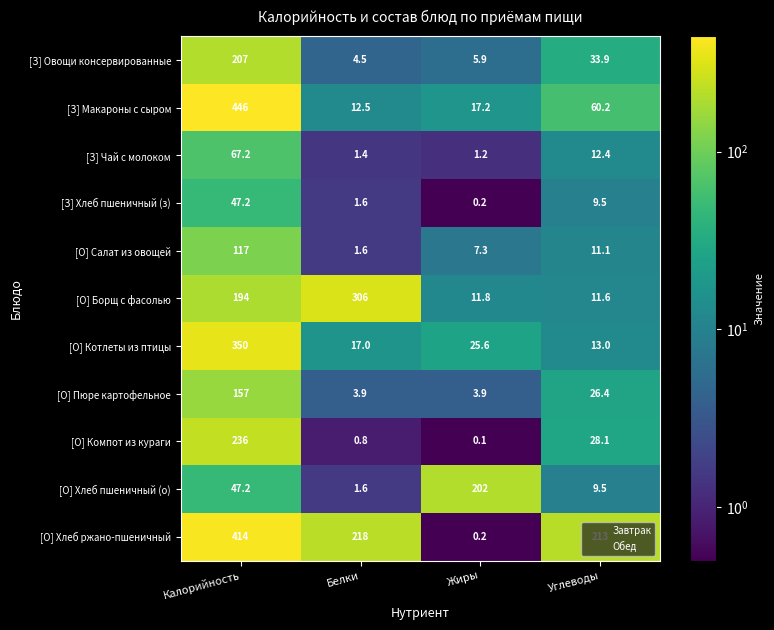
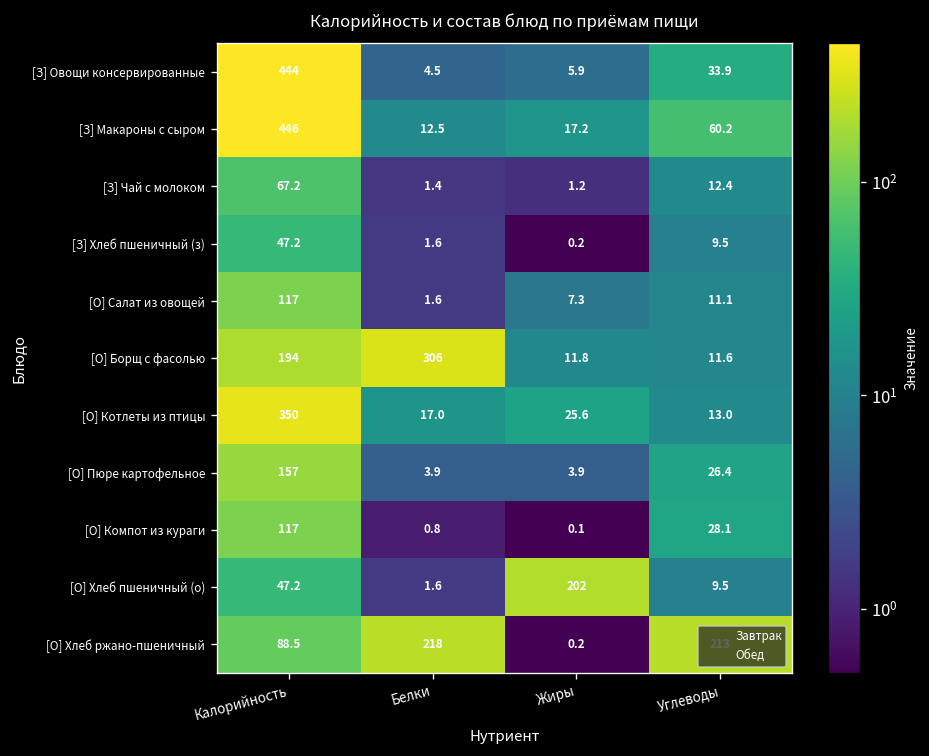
[З] Овощи консервированные, Калорийность: 207 -> 444
[О] Компот из кураги, Калорийность: 236 -> 117
[О] Хлеб ржано-пшеничный, Калорийность: 414 -> 88.5
